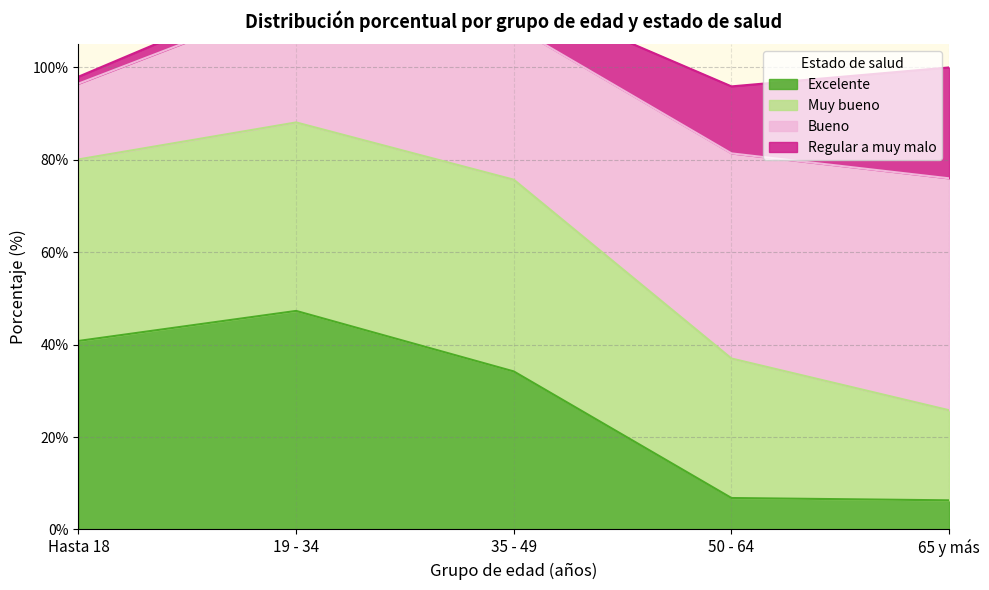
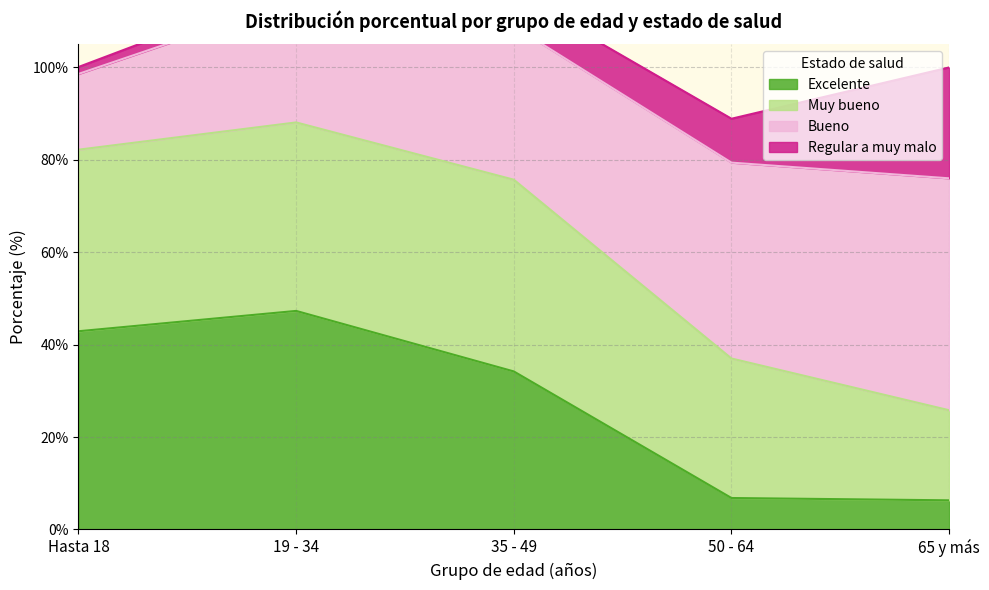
Excelente, Hasta 18: 41% -> 43%
Bueno, 50 - 64: 44% -> 42%
Regular a muy malo, 50 - 64: 15% -> 10%
